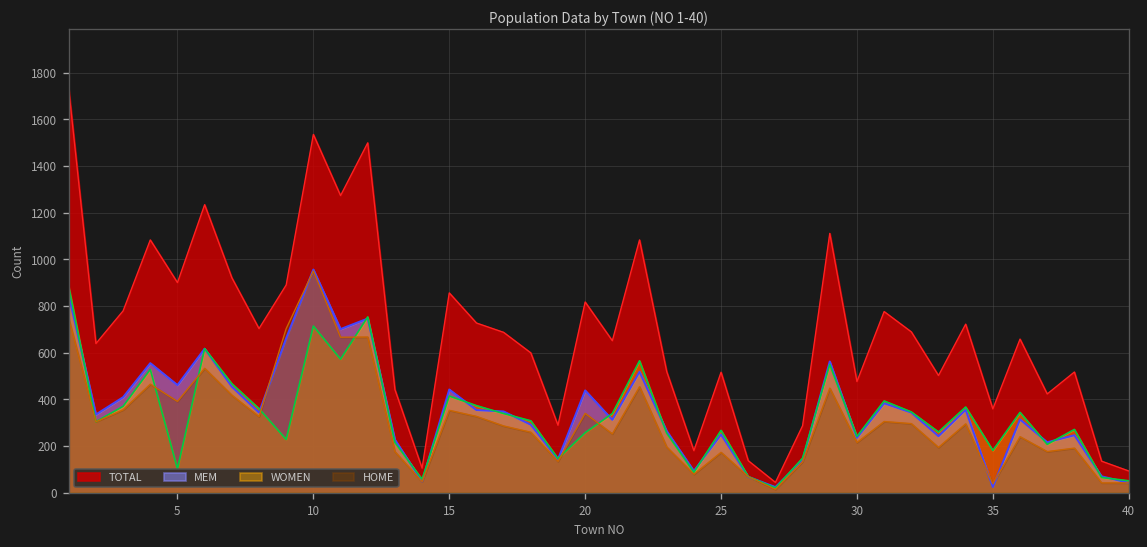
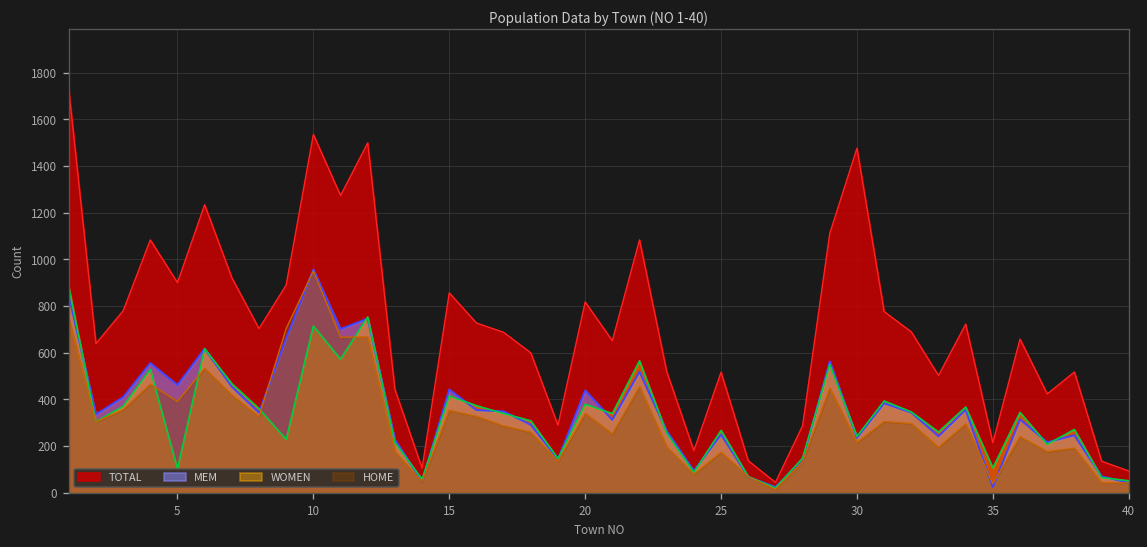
WOMEN, 20: 260 -> 380
TOTAL, 30: 480 -> 1480
TOTAL, 35: 360 -> 210
WOMEN, 35: 180 -> 110
